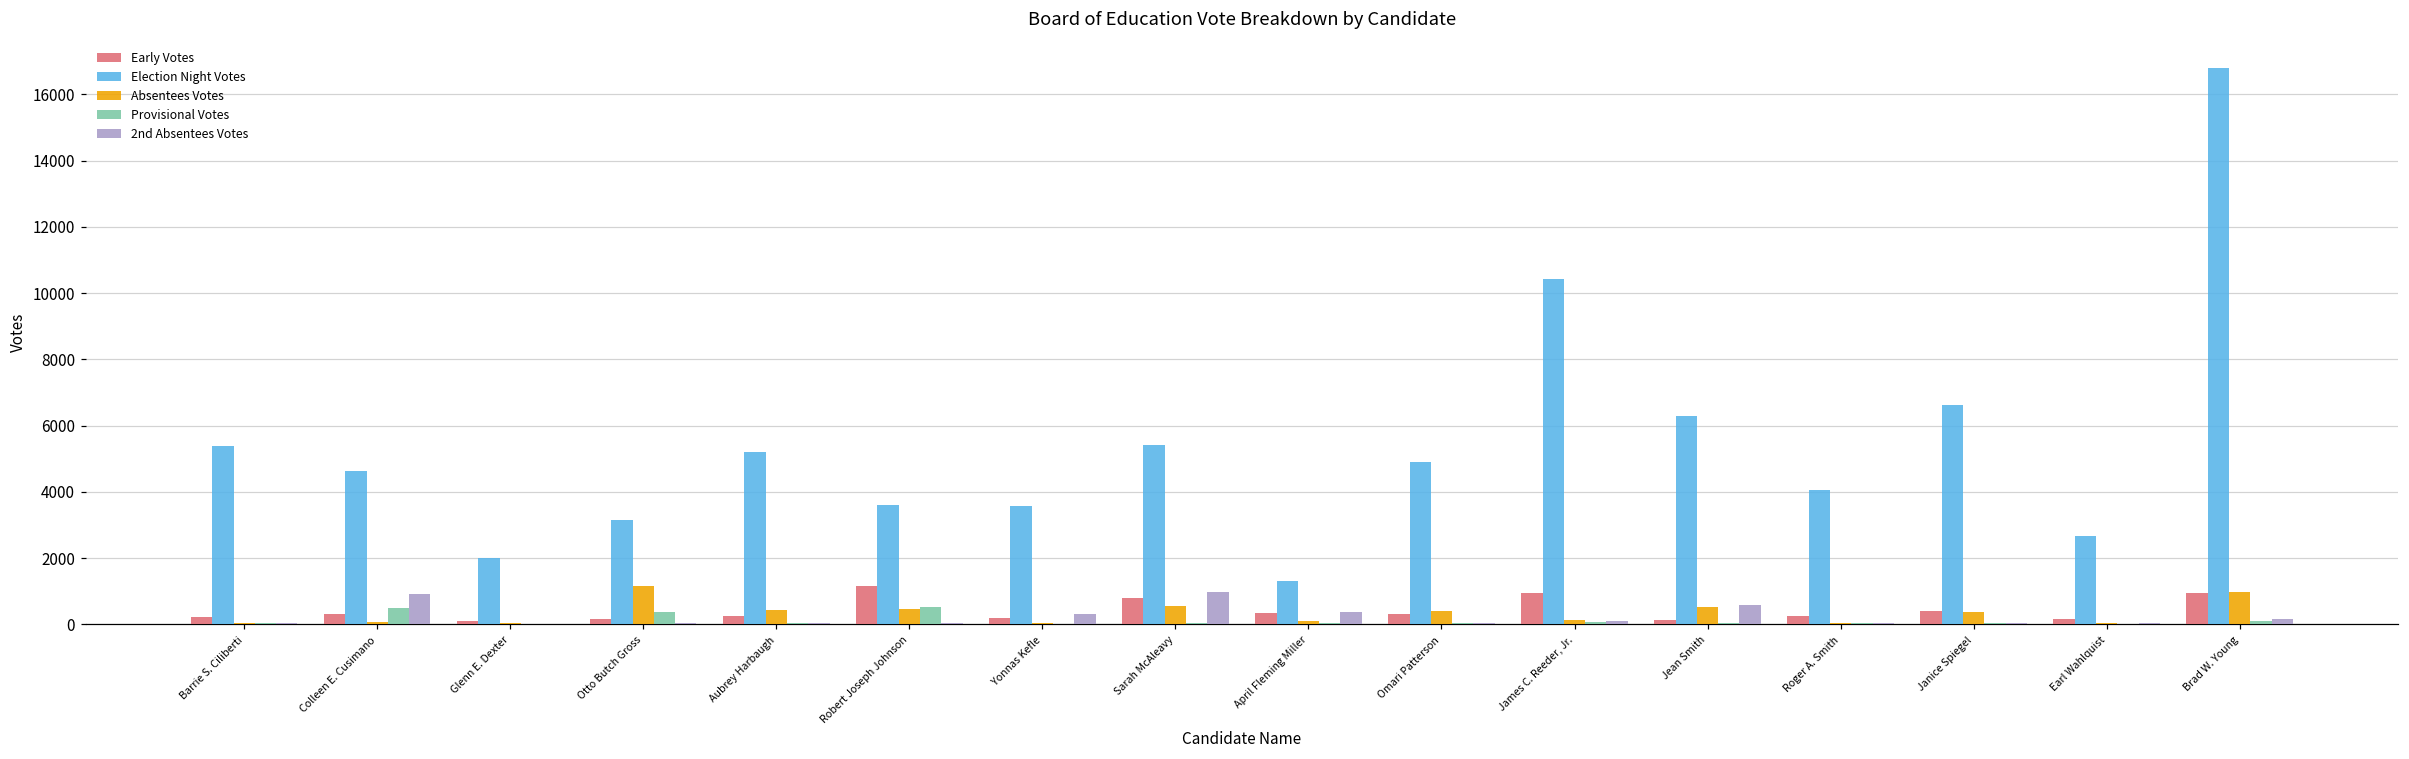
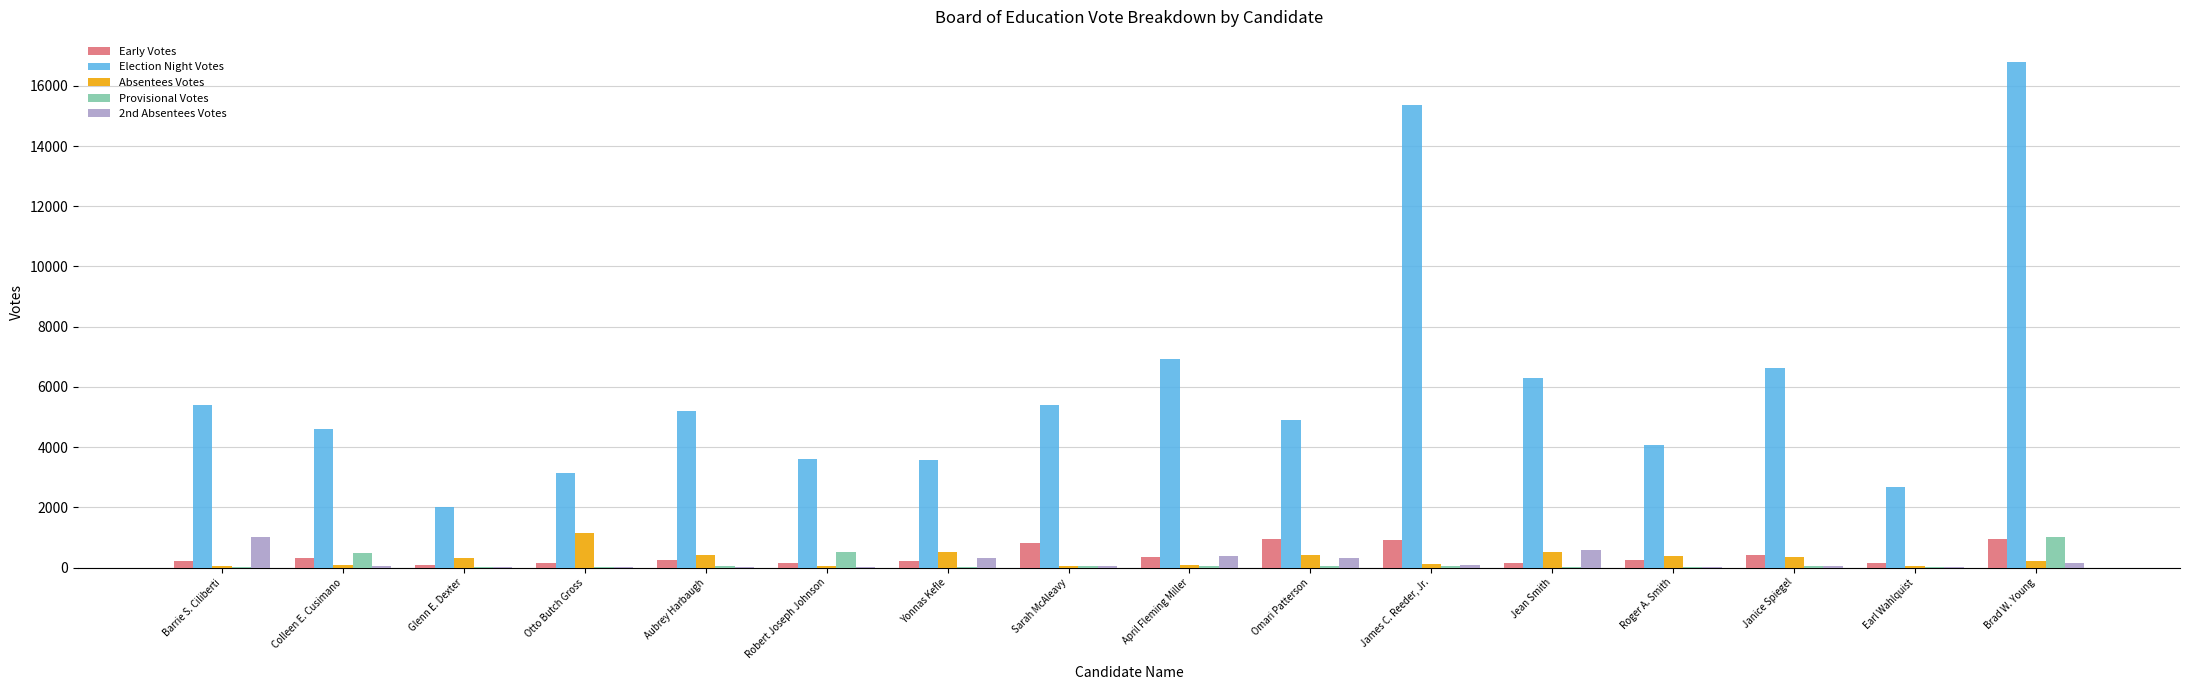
2nd Absentees Votes, Barrie S. Ciliberti: 0 -> 1000
2nd Absentees Votes, Colleen E. Cusimano: 900 -> 100
Absentees Votes, Glenn E. Dexter: 0 -> 300
Provisional Votes, Otto Butch Gross: 400 -> 0
Early Votes, Robert Joseph Johnson: 1200 -> 200
Absentees Votes, Robert Joseph Johnson: 500 -> 0
Absentees Votes, Yonnas Kefle: 100 -> 500
Absentees Votes, Sarah McAleavy: 600 -> 100
2nd Absentees Votes, Sarah McAleavy: 1000 -> 0
Election Night Votes, April Fleming Miller: 1300 -> 6900
Early Votes, Omari Patterson: 300 -> 900
2nd Absentees Votes, Omari Patterson: 0 -> 300
Election Night Votes, James C. Reeder, Jr.: 10400 -> 15400
Absentees Votes, Roger A. Smith: 0 -> 400
Absentees Votes, Brad W. Young: 1000 -> 200
Provisional Votes, Brad W. Young: 100 -> 1000
